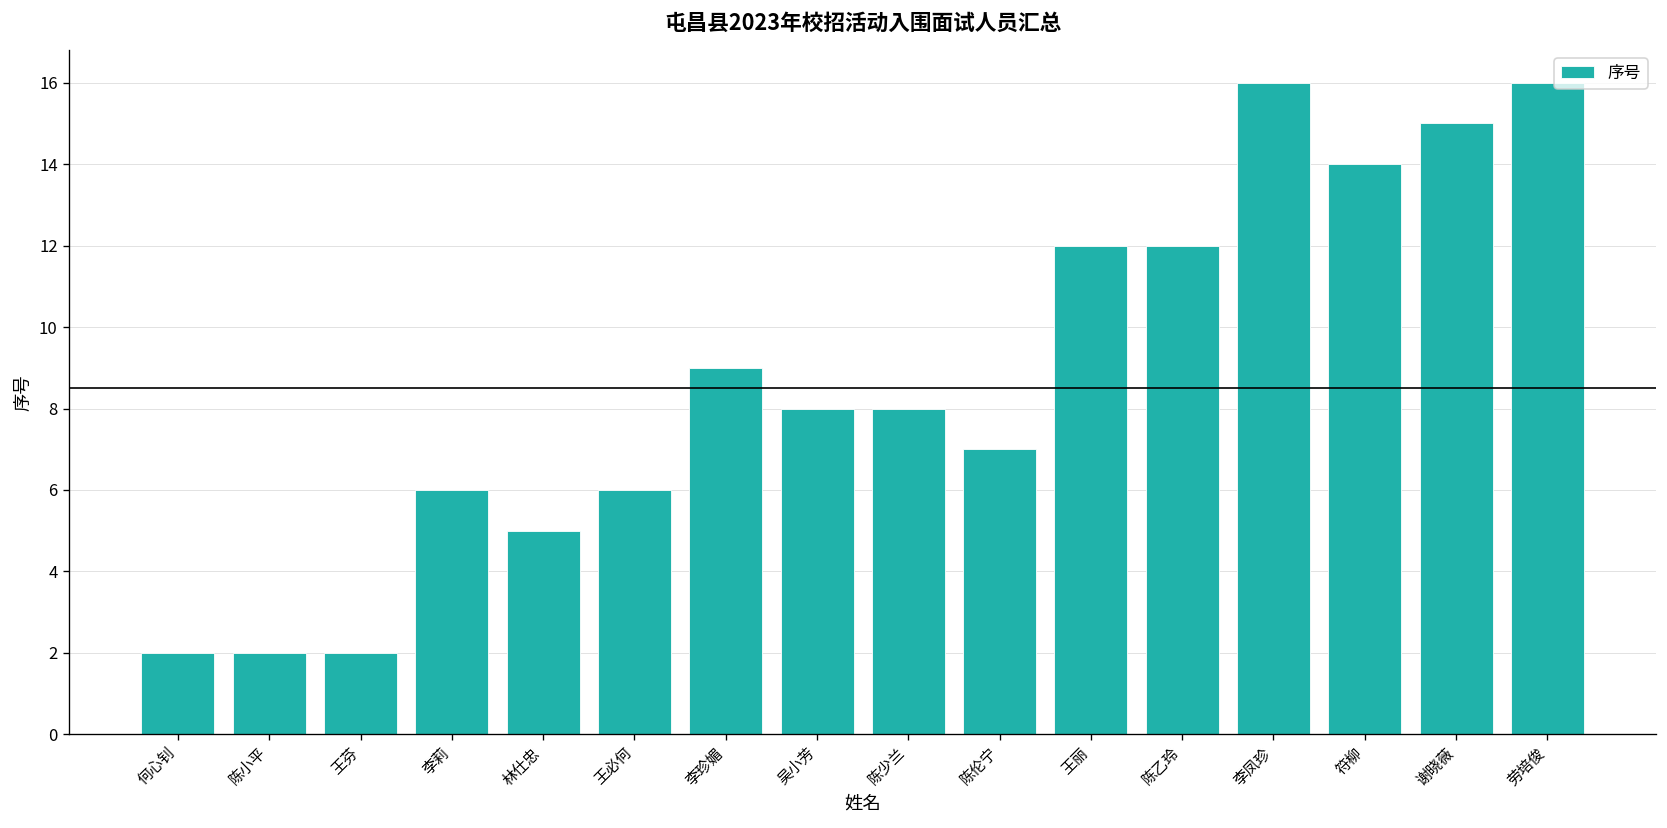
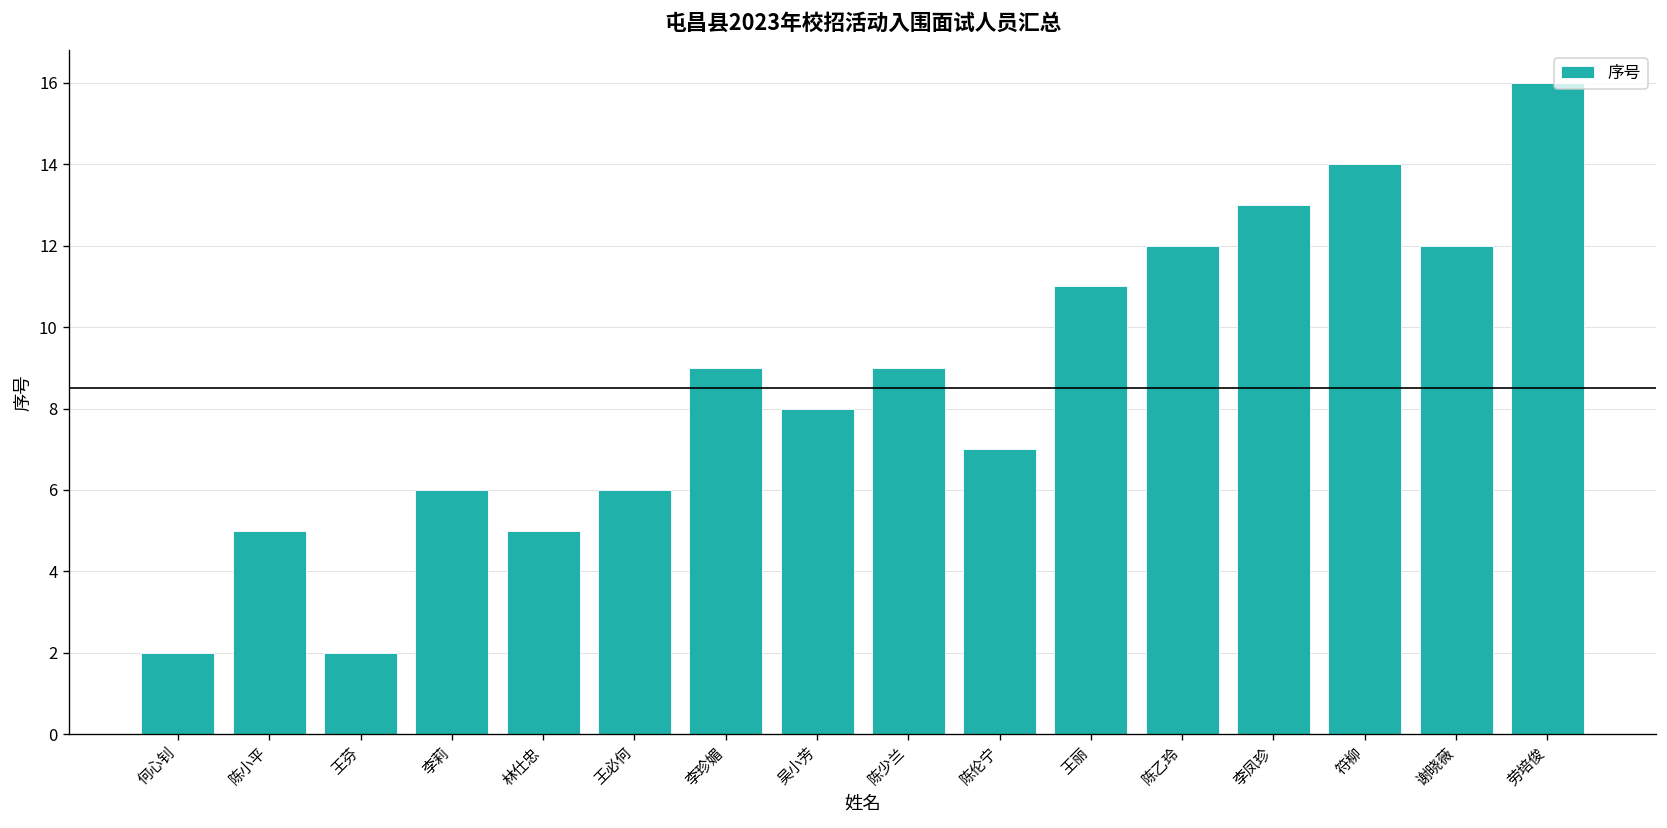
陈小平: 2 -> 5
陈少兰: 8 -> 9
王丽: 12 -> 11
李凤珍: 16 -> 13
谢晓薇: 15 -> 12
